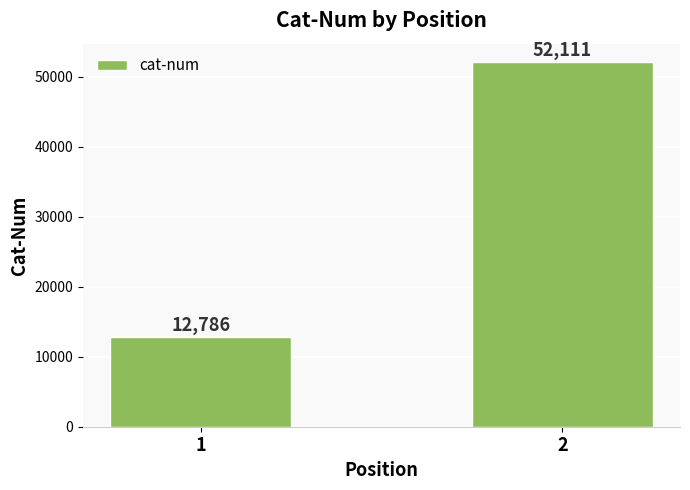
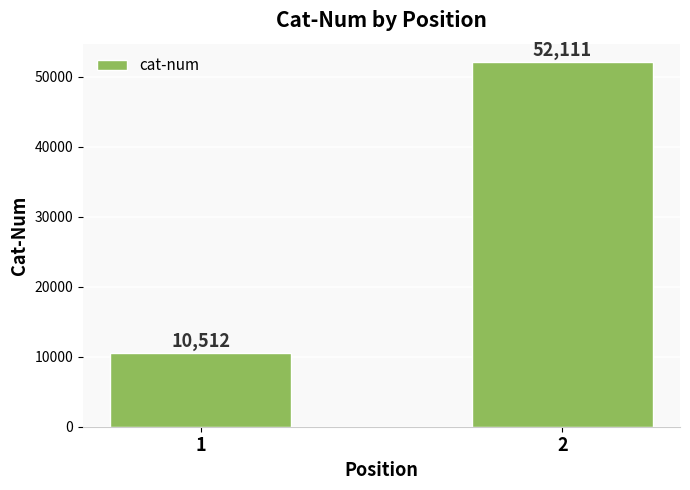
1: 12,786 -> 10,512
